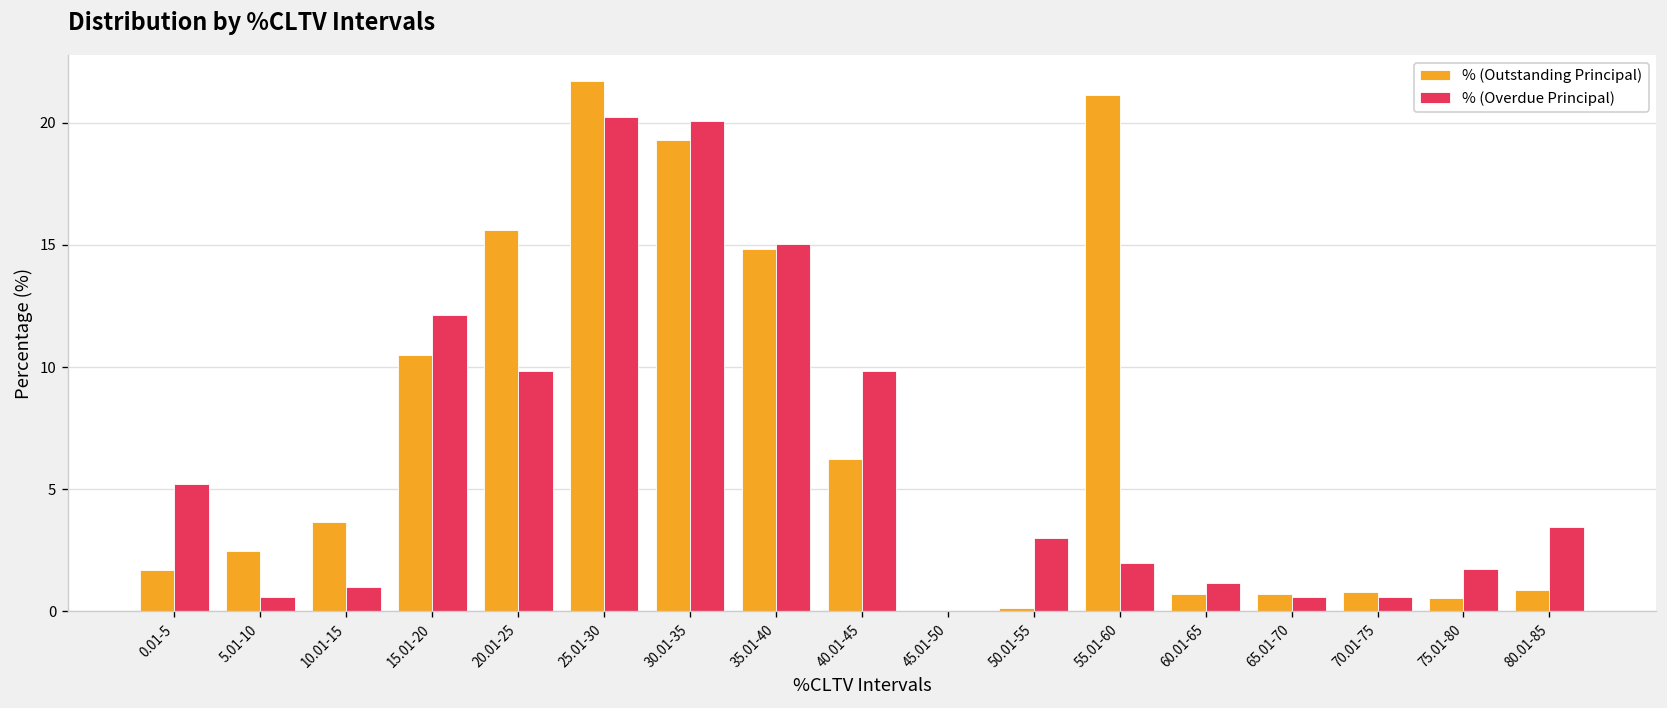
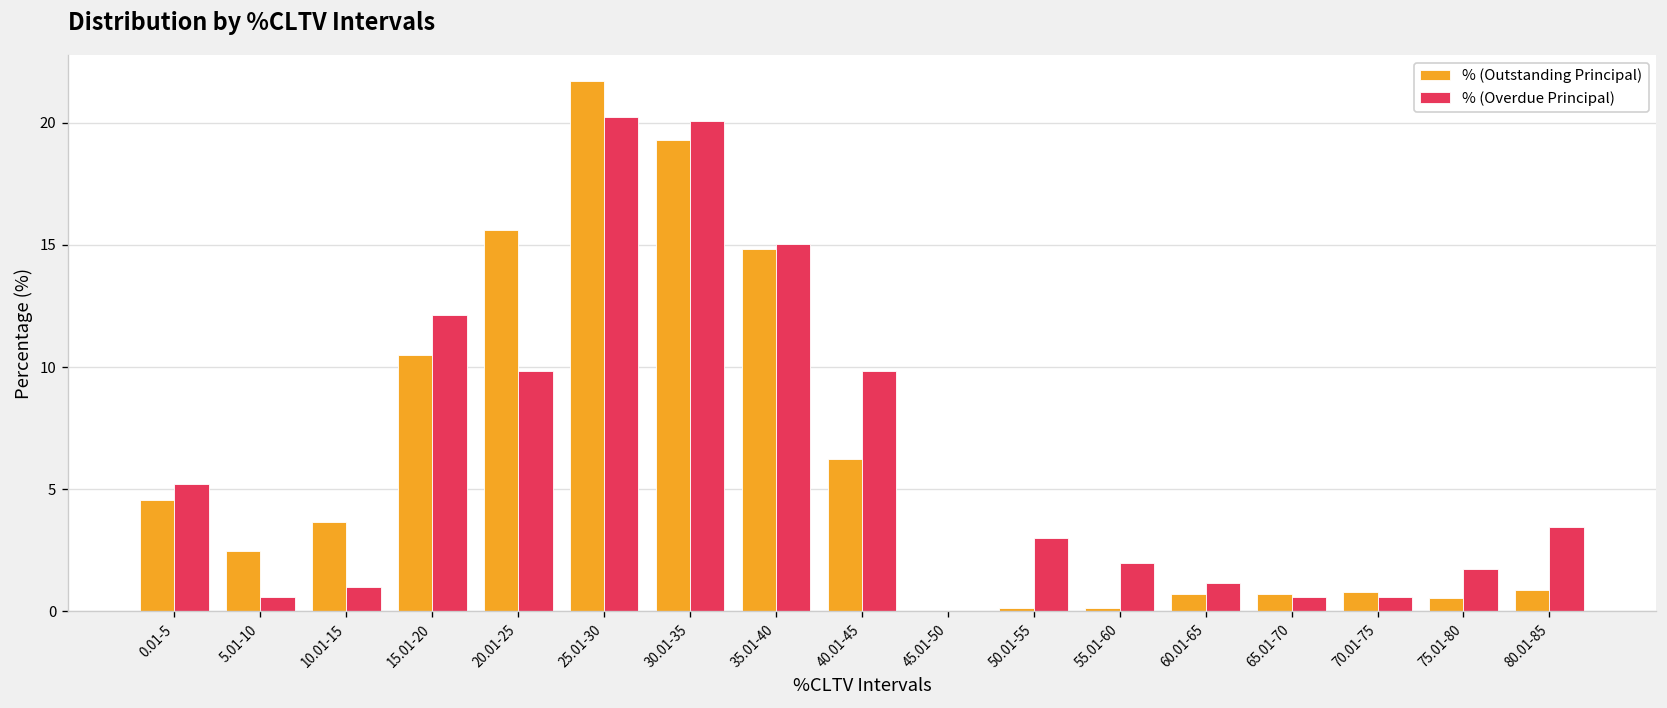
% (Outstanding Principal), 0.01-5: 1.7 -> 4.6
% (Outstanding Principal), 55.01-60: 21.1 -> 0.2
